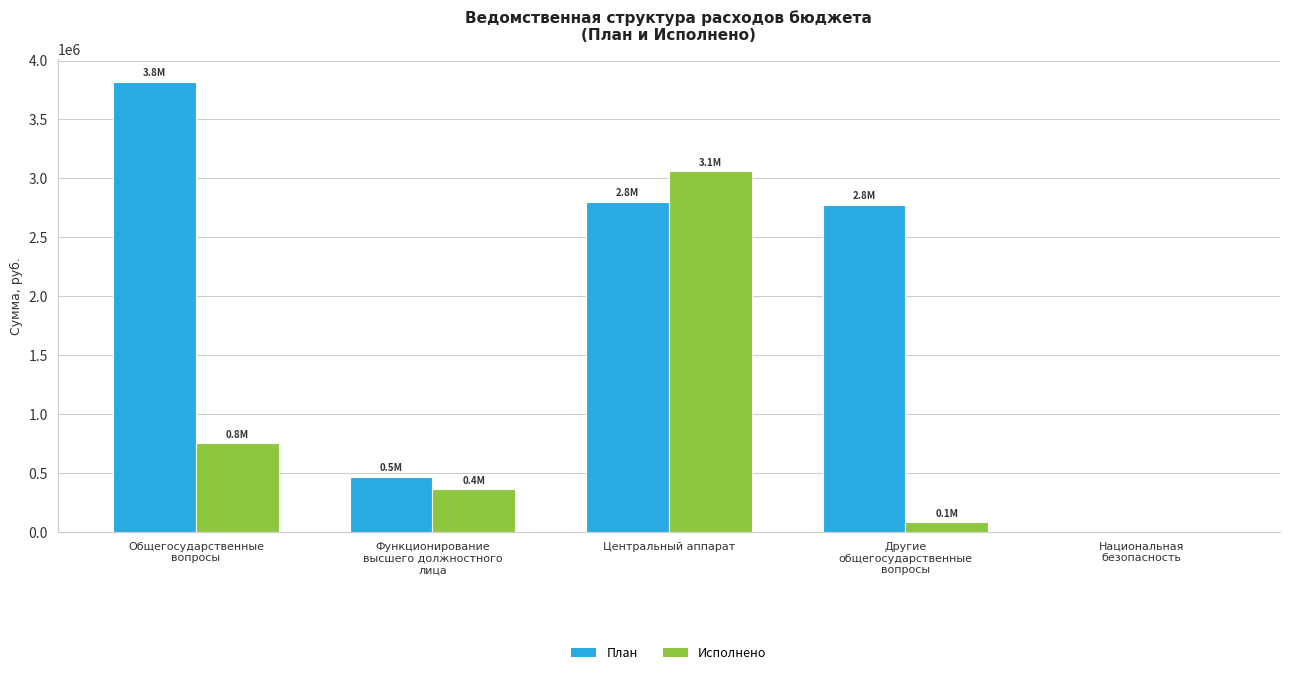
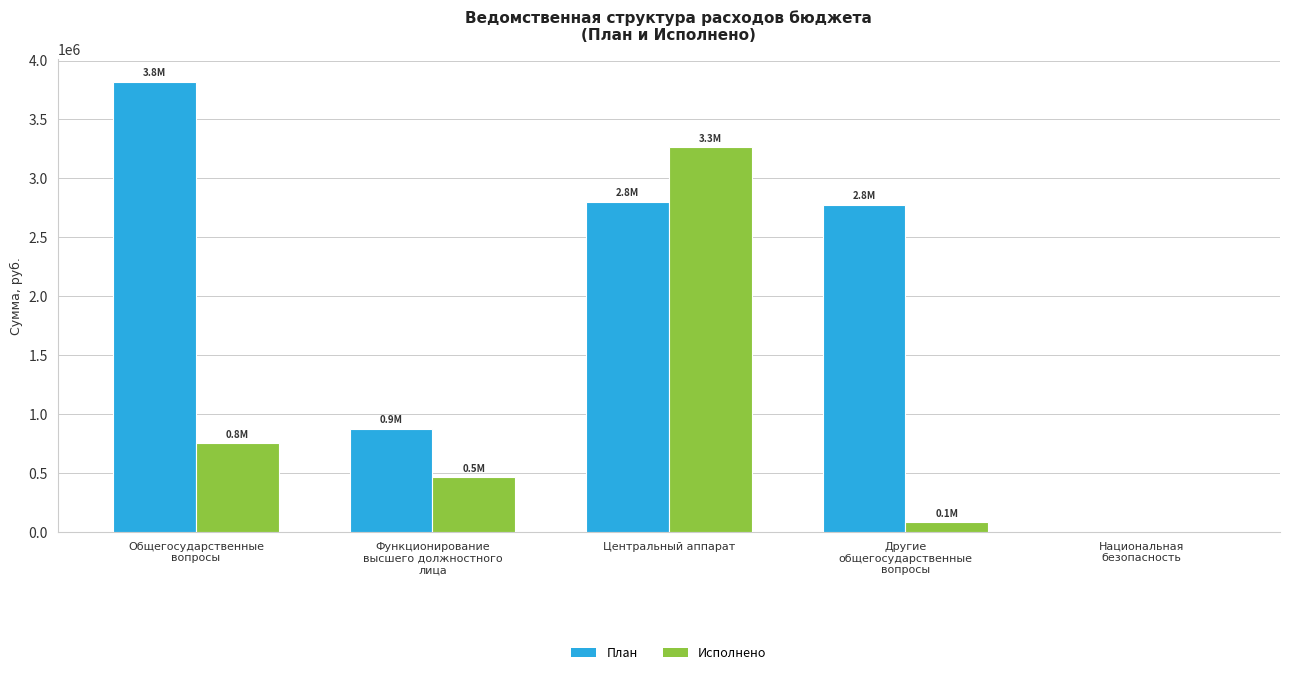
План, Функционирование высшего должностного лица: 0.5M -> 0.9M
Исполнено, Функционирование высшего должностного лица: 0.4M -> 0.5M
Исполнено, Центральный аппарат: 3.1M -> 3.3M
